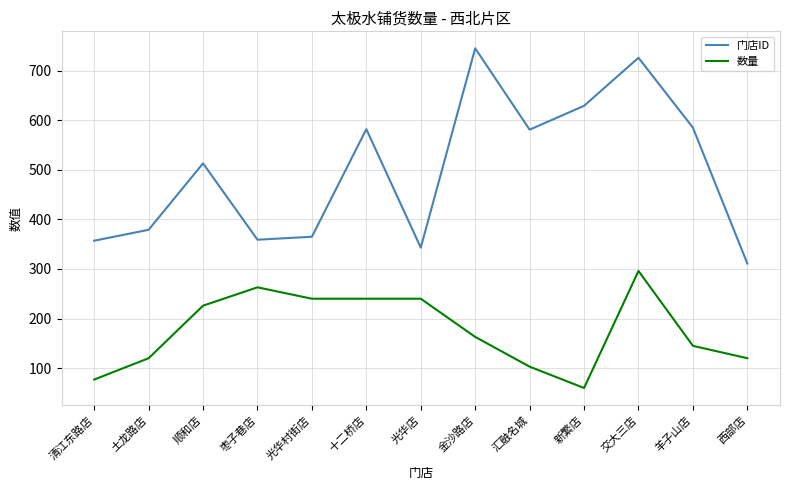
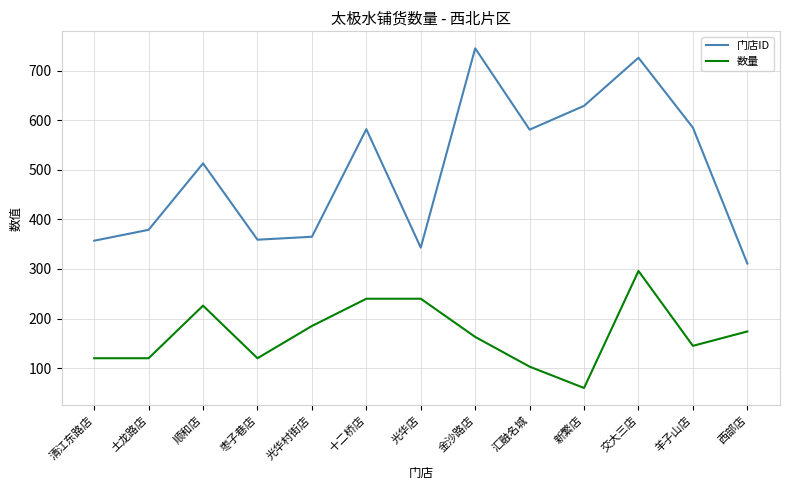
数量, 清江东路店: 80 -> 120
数量, 枣子巷店: 260 -> 120
数量, 光华村街店: 240 -> 190
数量, 西部店: 120 -> 170
